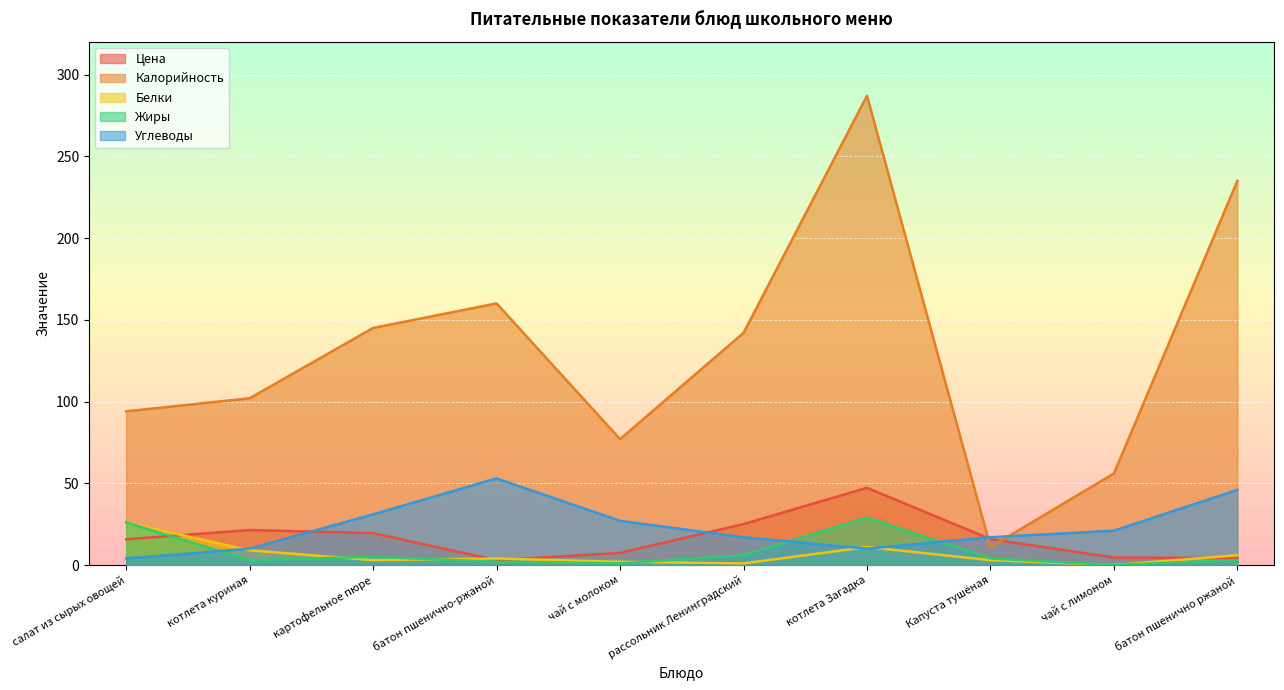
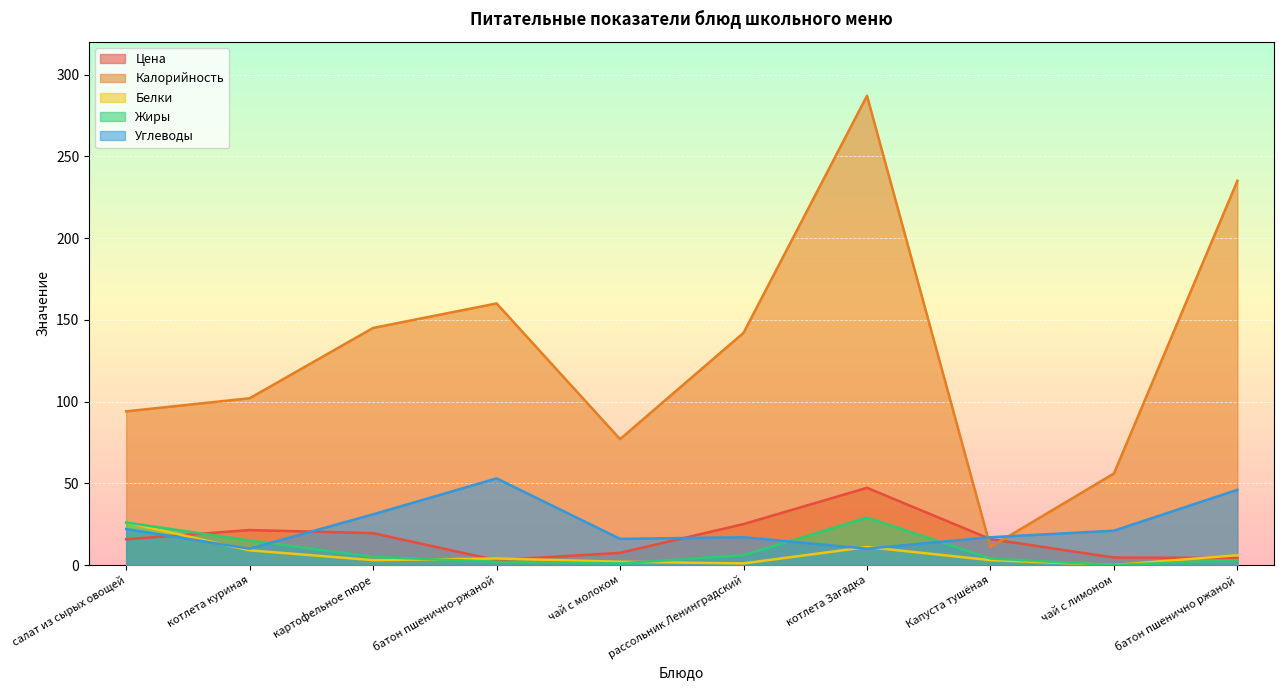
Углеводы, салат из сырых овощей: 4 -> 22
Жиры, котлета куриная: 3 -> 15
Углеводы, чай с молоком: 27 -> 16
